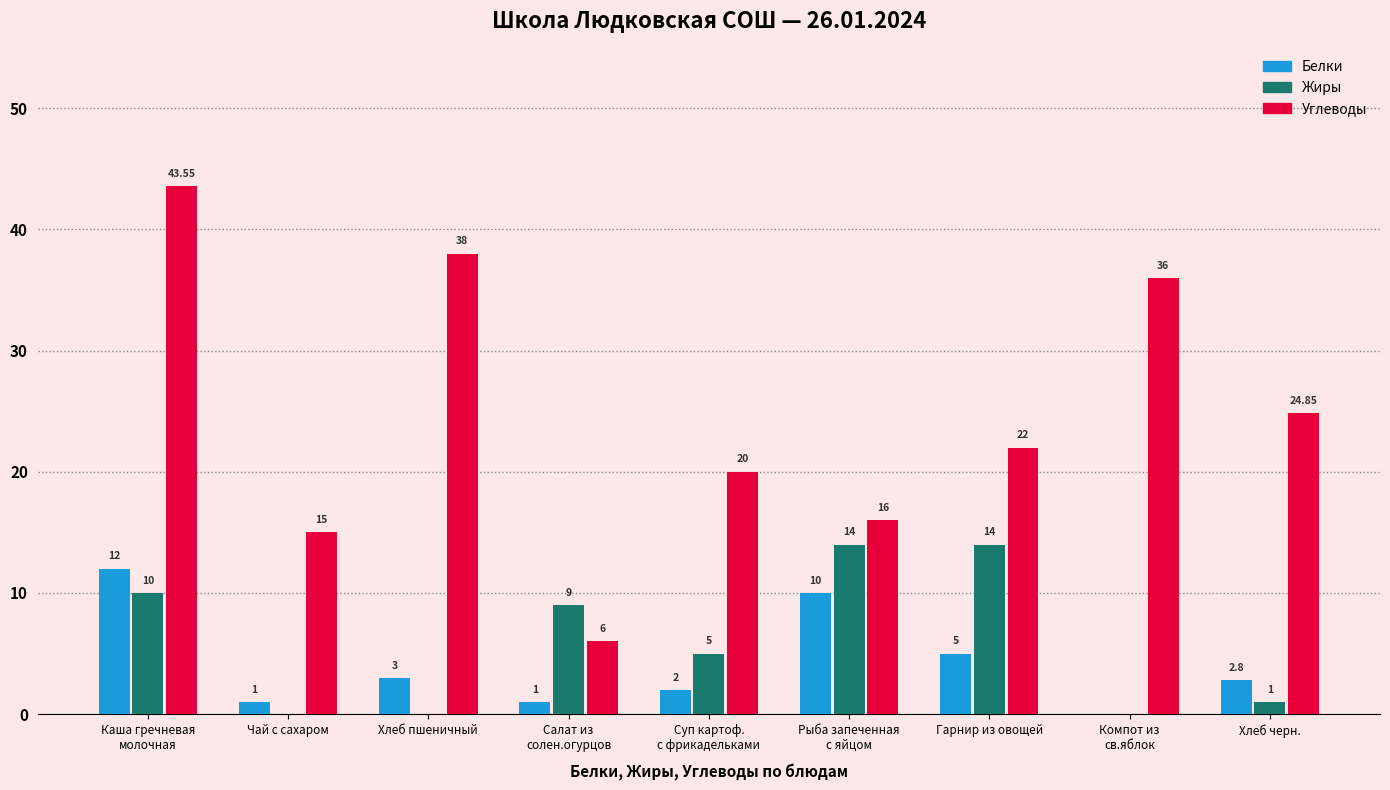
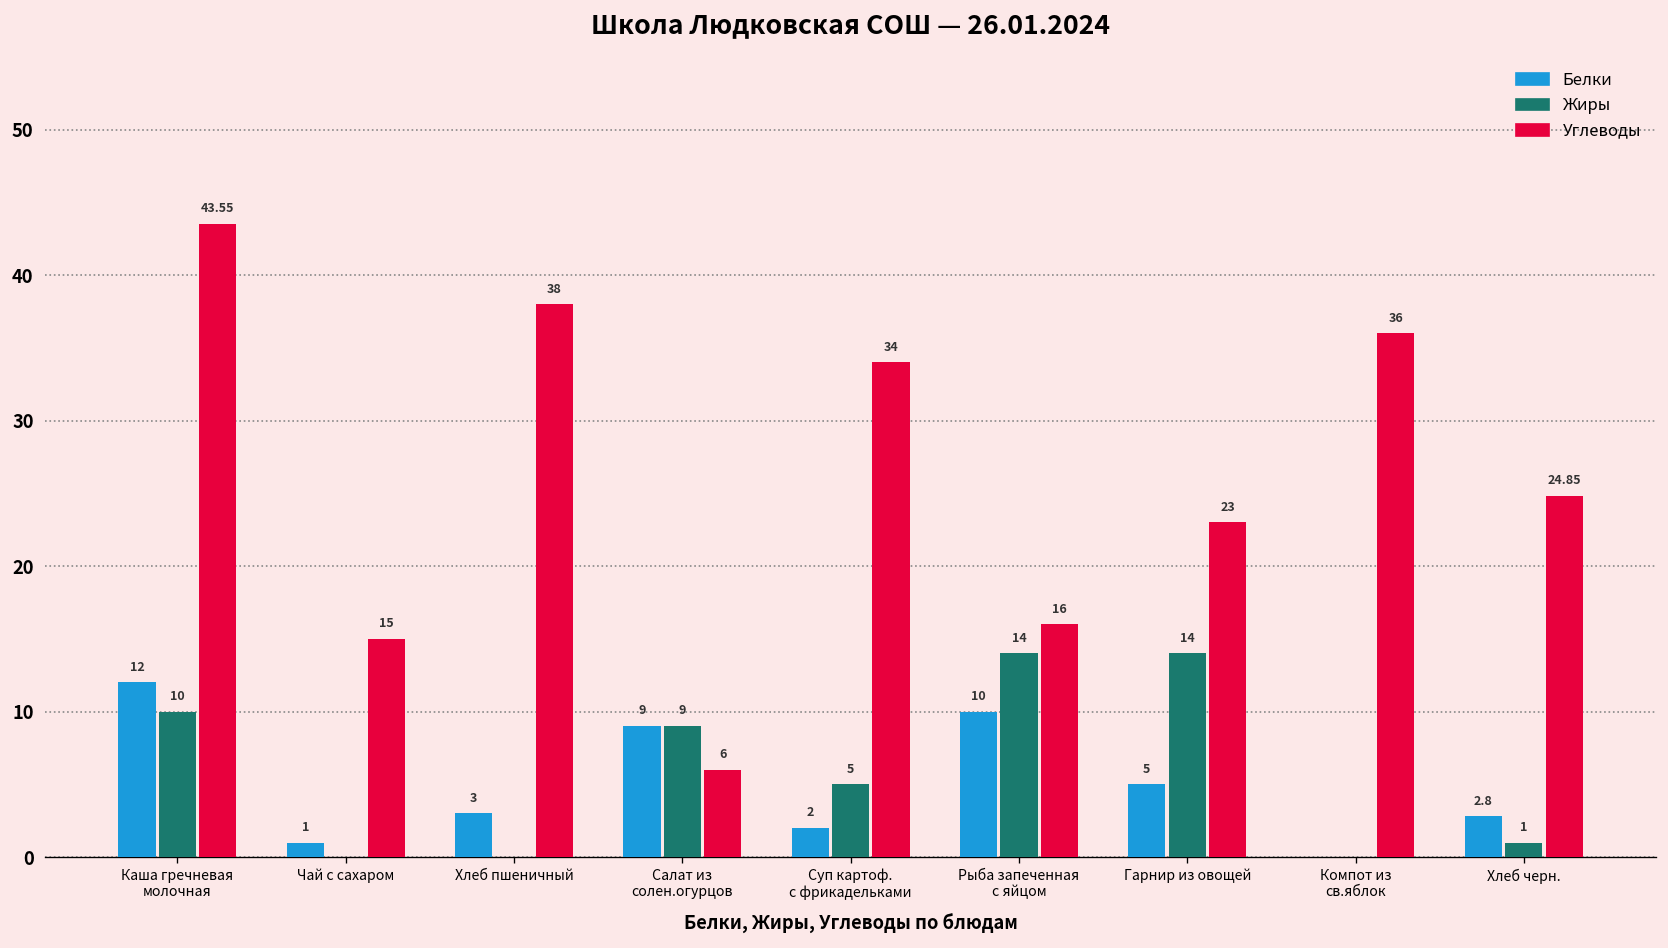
Белки, Салат из солен.огурцов: 1 -> 9
Углеводы, Суп картоф. с фрикадельками: 20 -> 34
Углеводы, Гарнир из овощей: 22 -> 23
